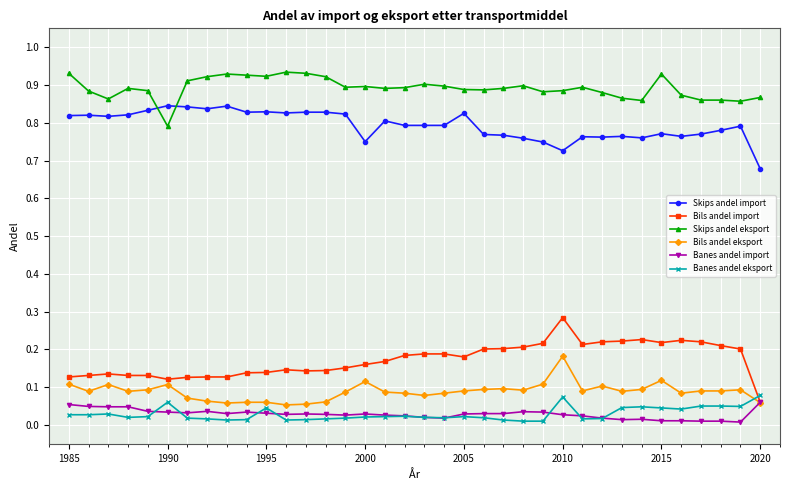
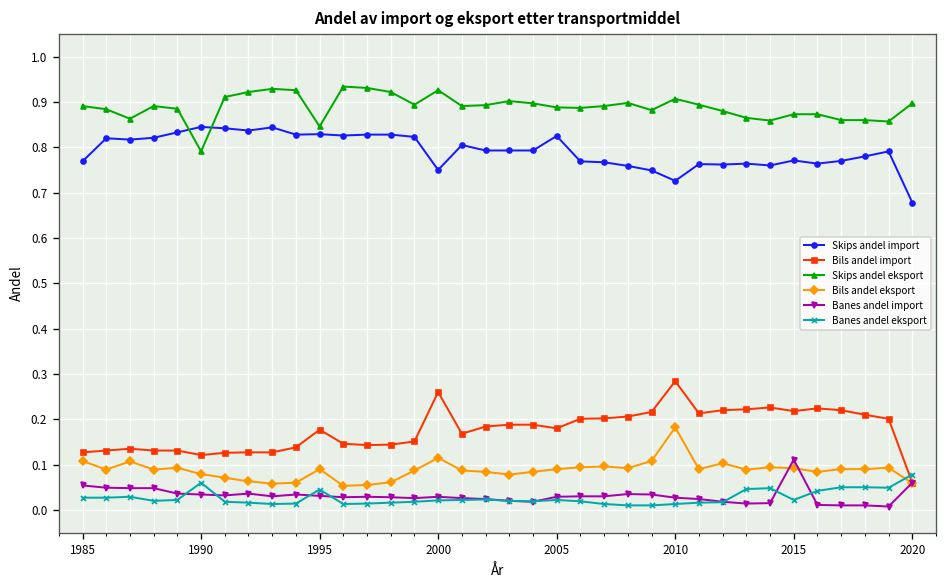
Skips andel import, 1985: 0.82 -> 0.77
Skips andel eksport, 1985: 0.93 -> 0.89
Bils andel eksport, 1990: 0.11 -> 0.08
Bils andel import, 1995: 0.14 -> 0.18
Skips andel eksport, 1995: 0.92 -> 0.85
Bils andel eksport, 1995: 0.06 -> 0.09
Bils andel import, 2000: 0.16 -> 0.26
Skips andel eksport, 2000: 0.90 -> 0.93
Skips andel eksport, 2010: 0.89 -> 0.91
Banes andel eksport, 2010: 0.07 -> 0.01
Skips andel eksport, 2015: 0.93 -> 0.87
Bils andel eksport, 2015: 0.12 -> 0.09
Banes andel import, 2015: 0.01 -> 0.11
Banes andel eksport, 2015: 0.05 -> 0.02
Skips andel eksport, 2020: 0.87 -> 0.90
